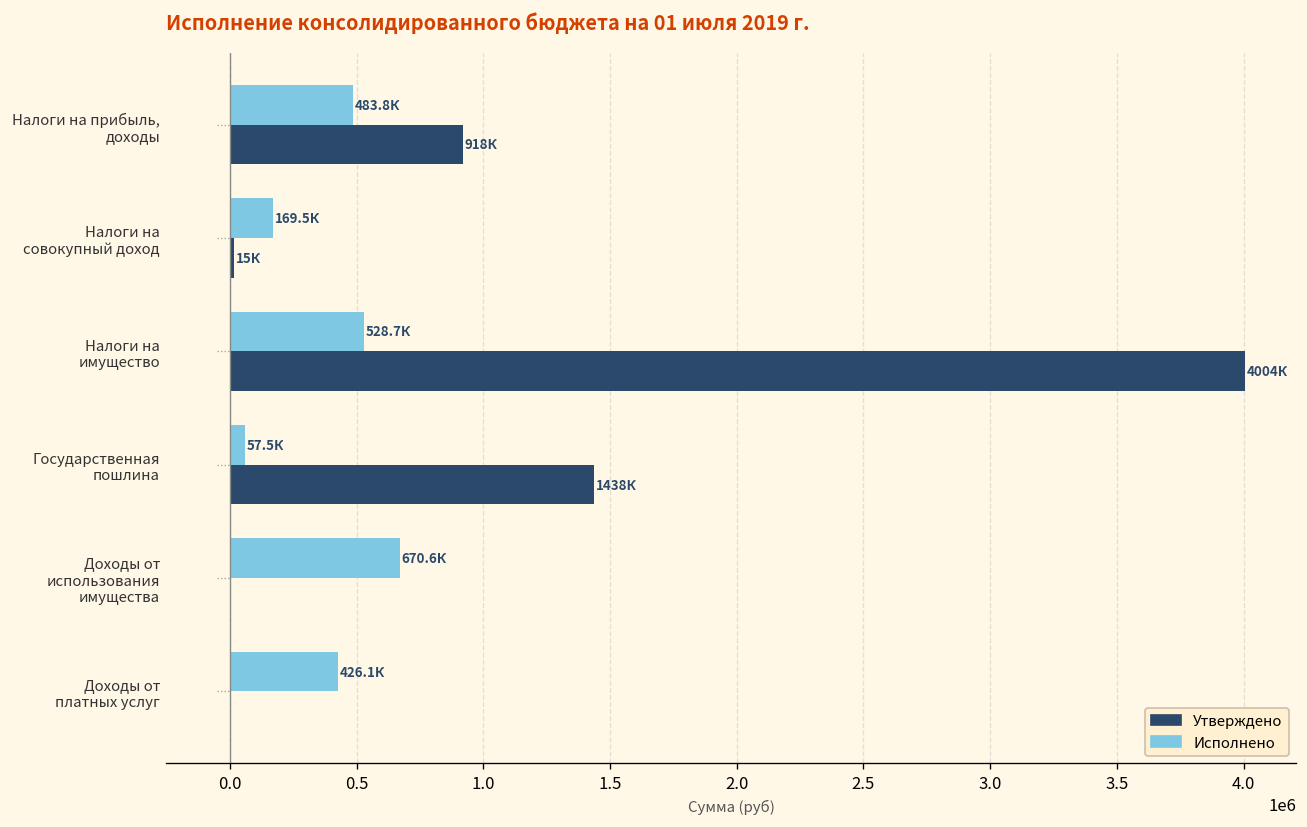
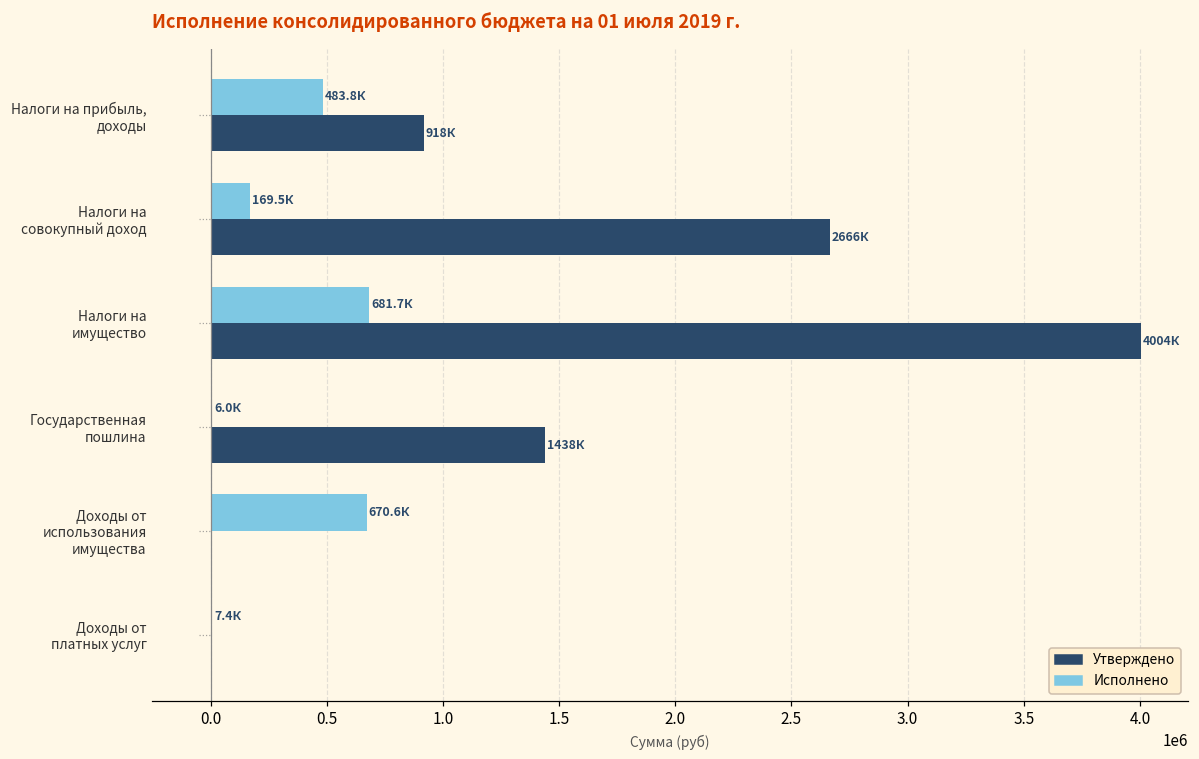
Утверждено, Налоги на совокупный доход: 15К -> 2666К
Исполнено, Налоги на имущество: 528.7К -> 681.7К
Исполнено, Государственная пошлина: 57.5К -> 6.0К
Исполнено, Доходы от платных услуг: 426.1К -> 7.4К
